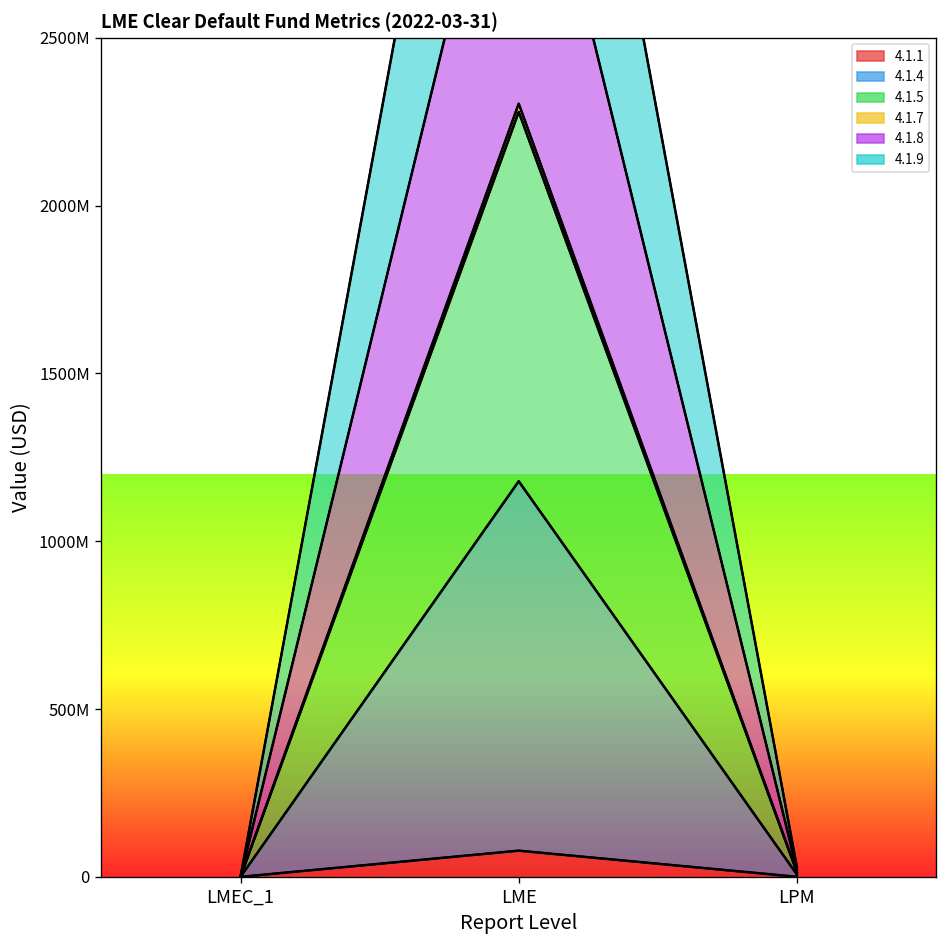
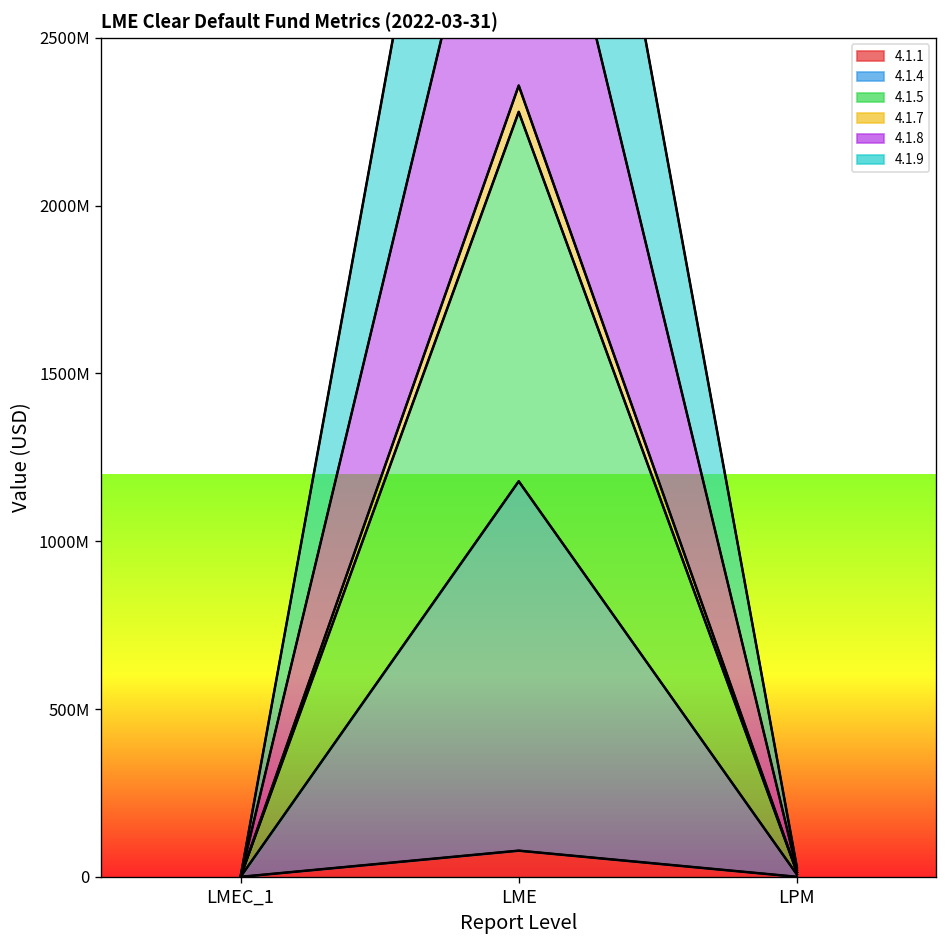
4.1.7, LME: 20000000 -> 80000000
